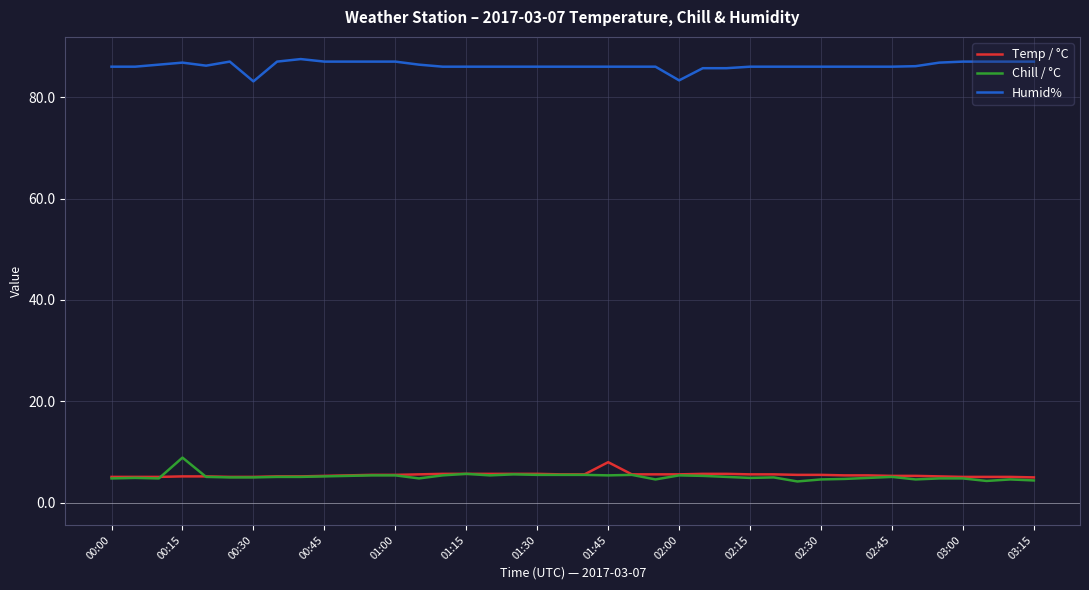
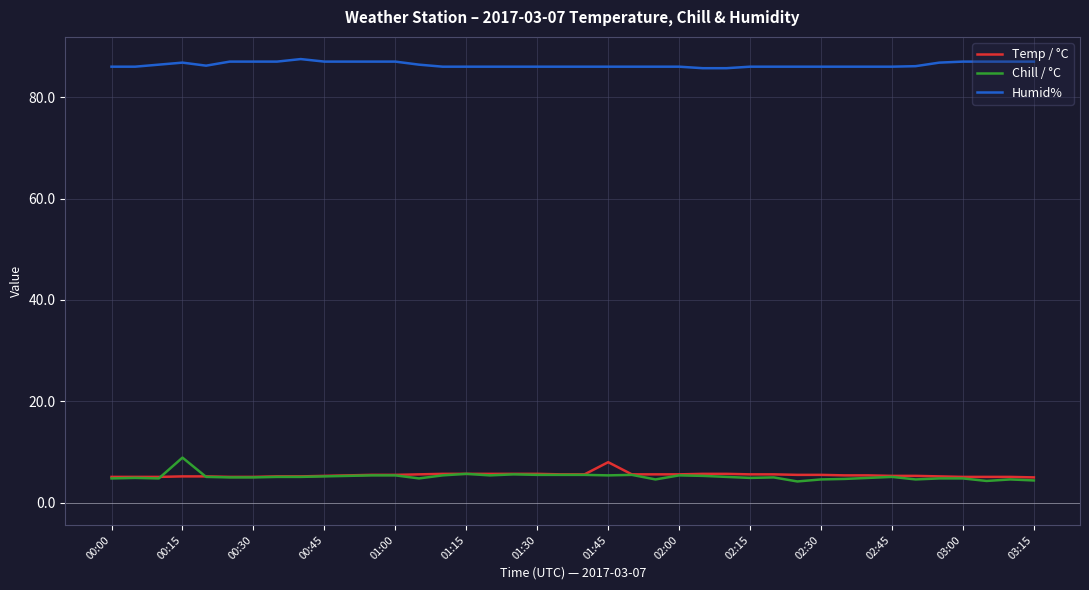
Humid%, 00:30: 83 -> 87
Humid%, 02:00: 83 -> 86
